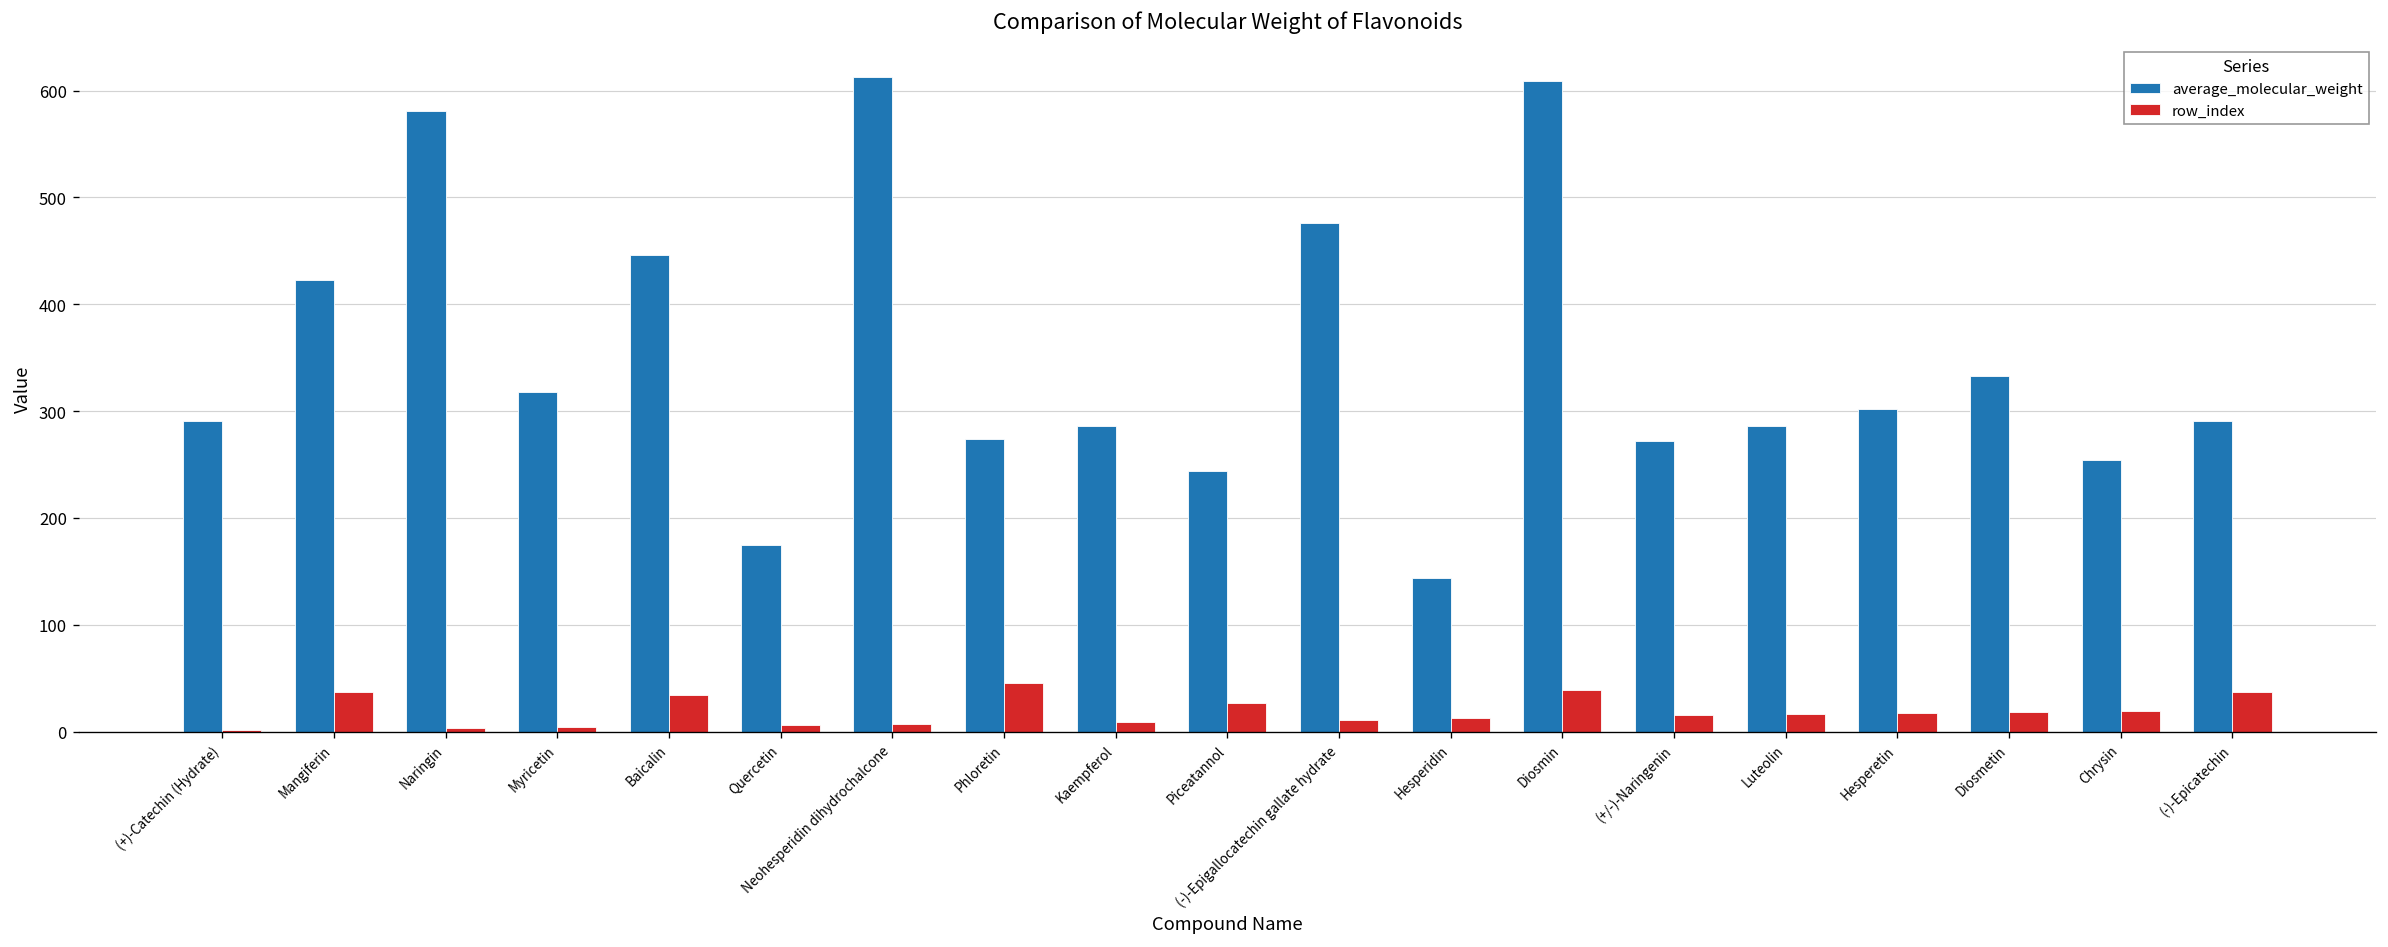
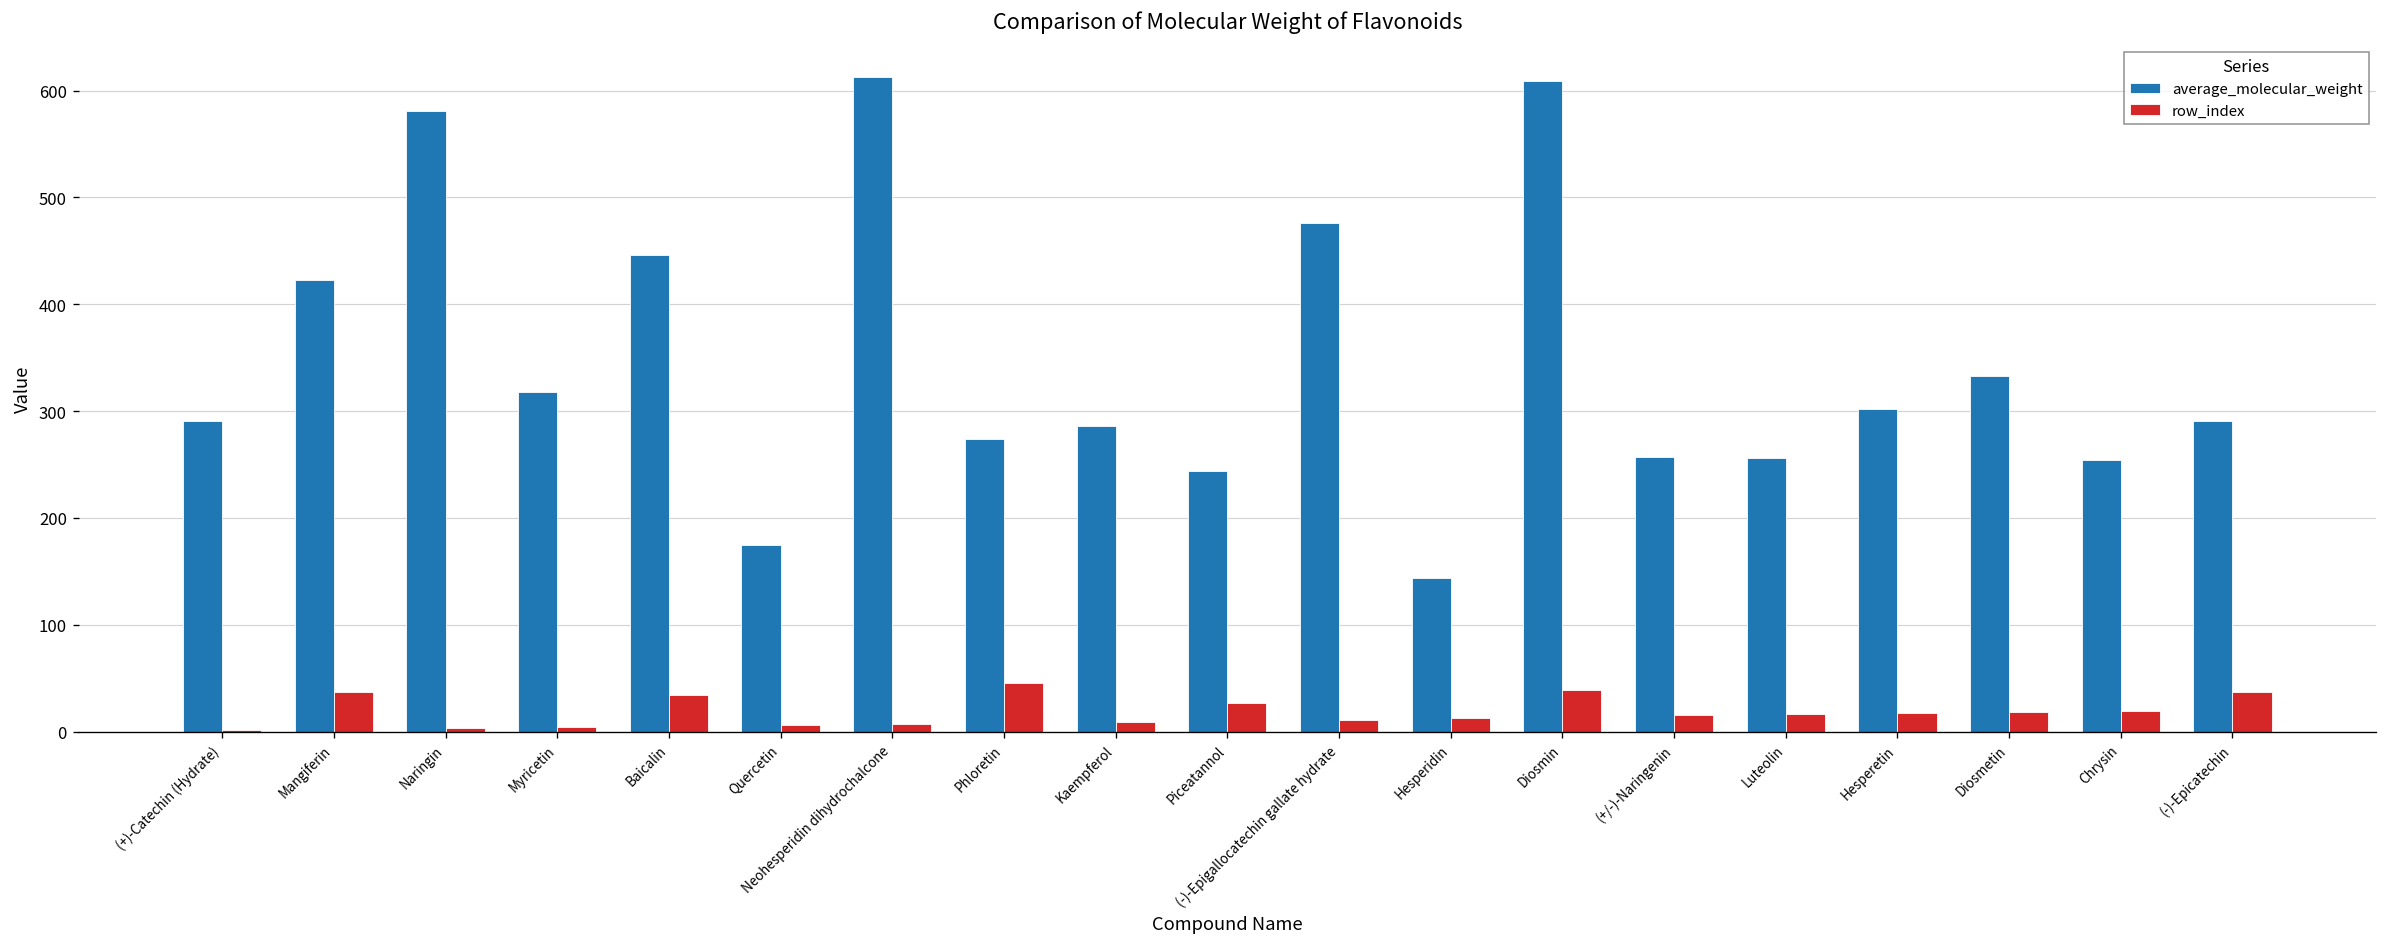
average_molecular_weight, (+/-)-Naringenin: 270 -> 260
average_molecular_weight, Luteolin: 290 -> 260
